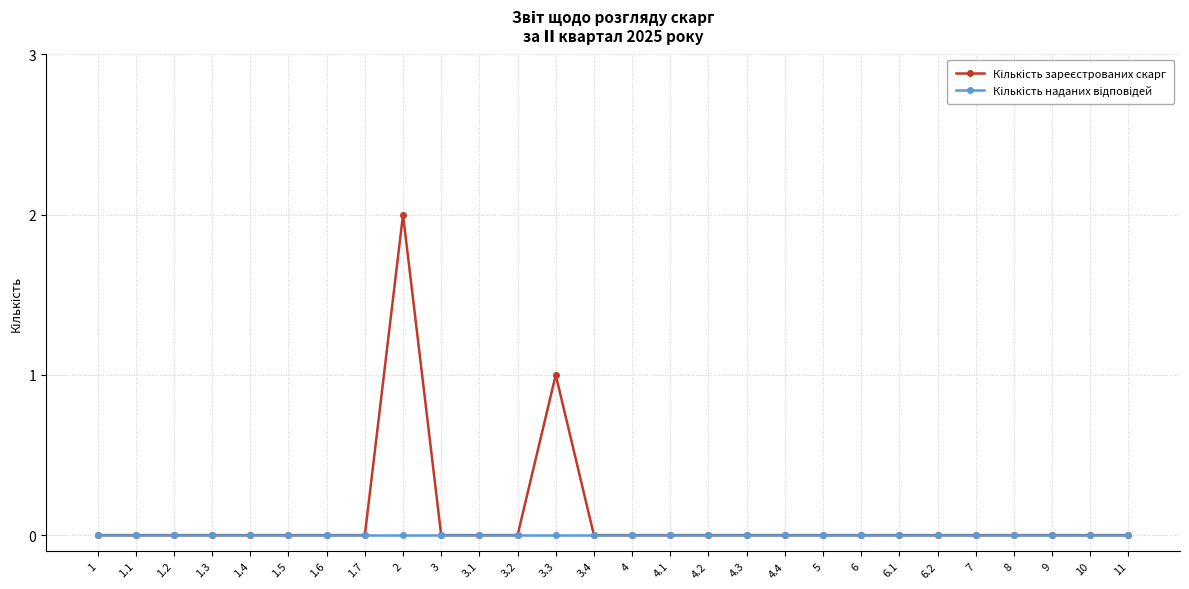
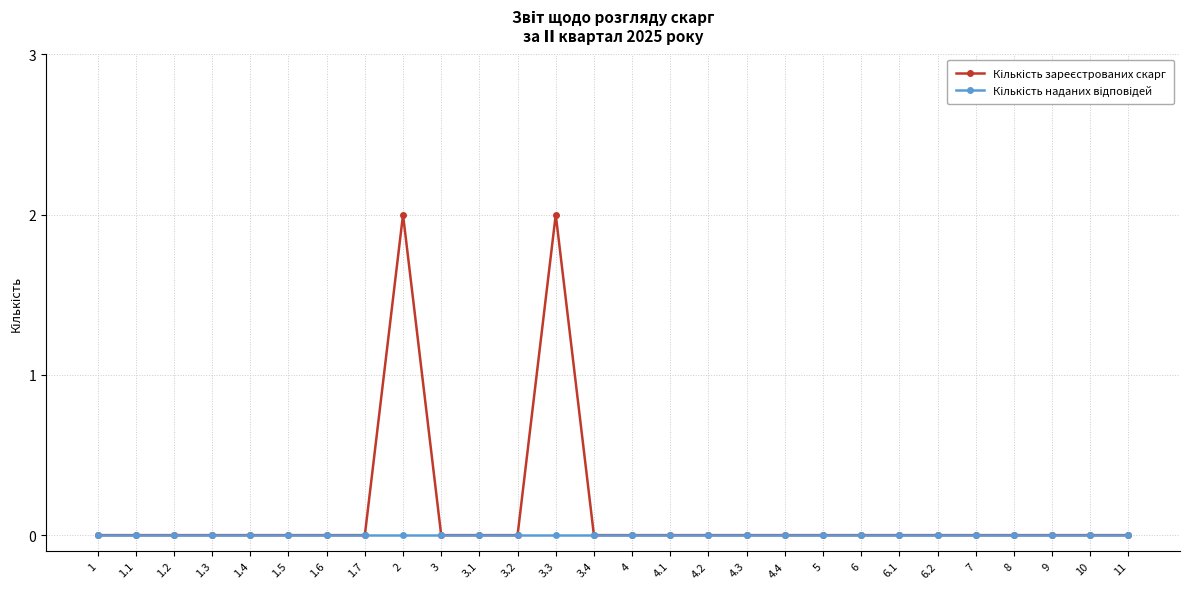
Кількість зареєстрованих скарг, 3.3: 1 -> 2
